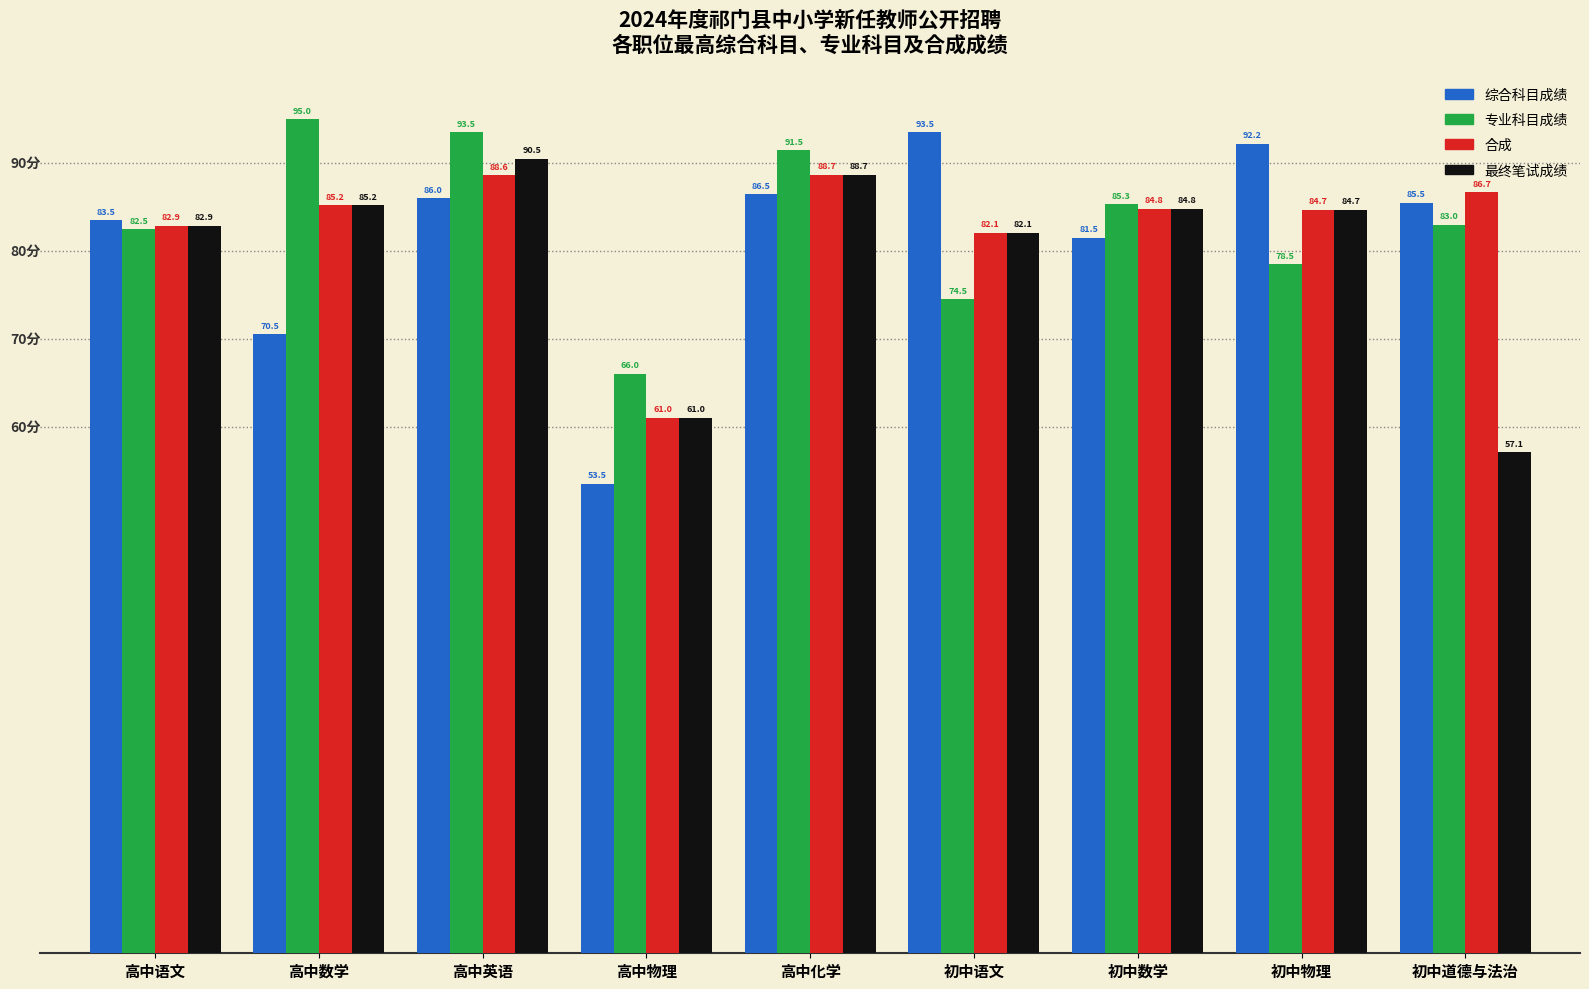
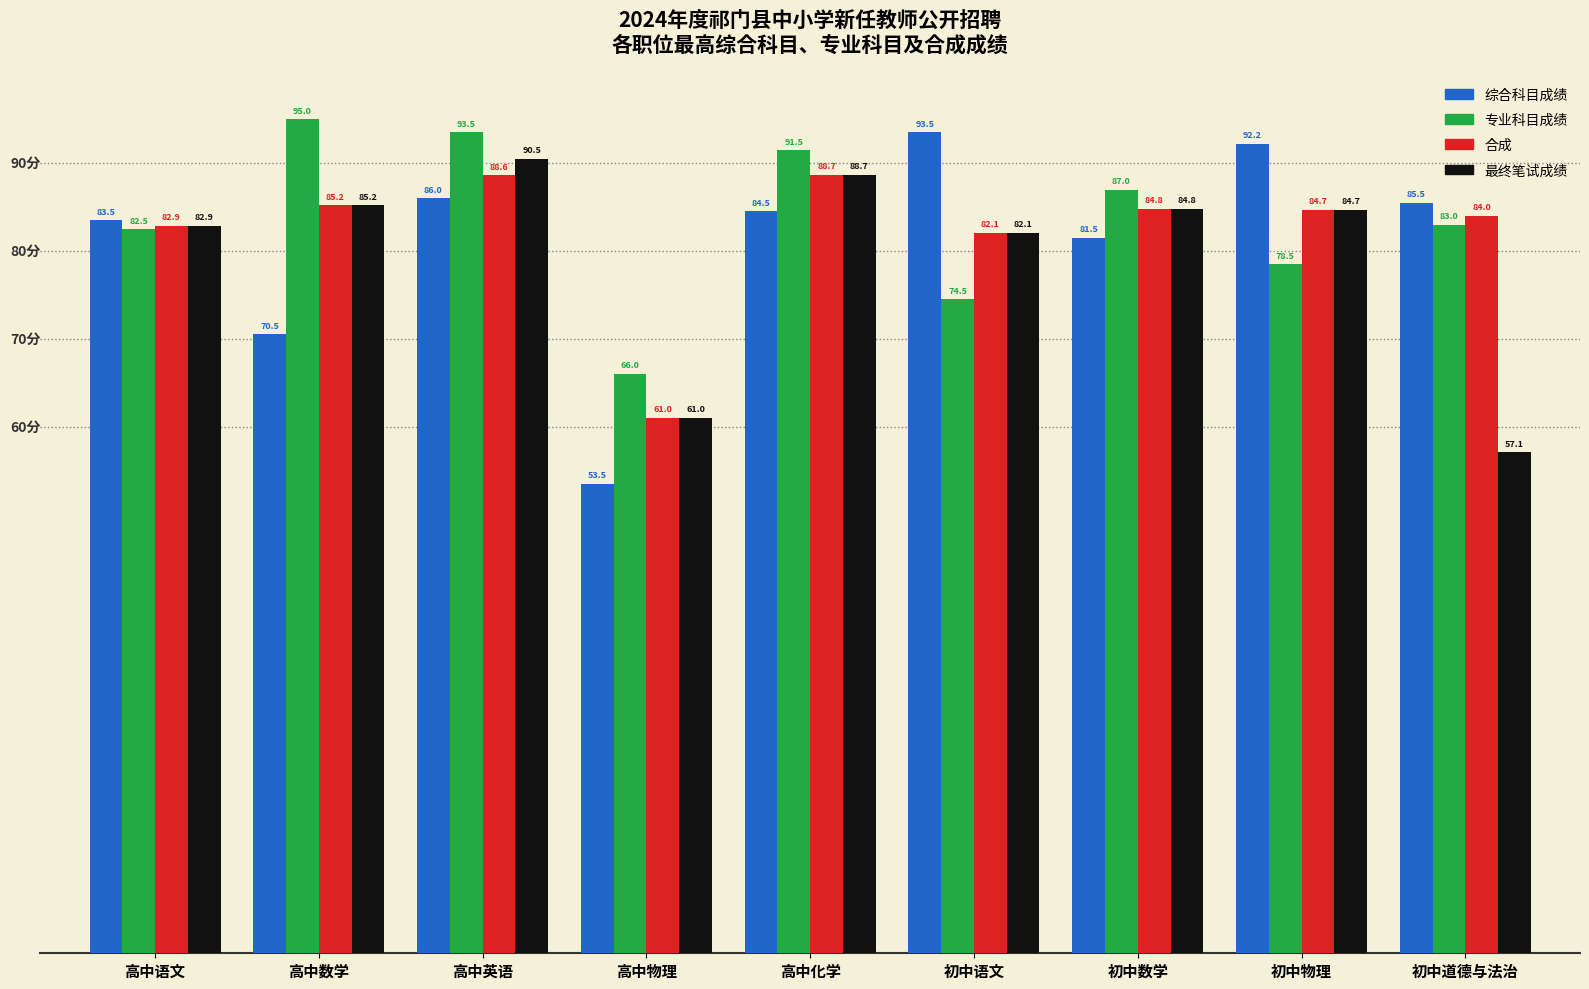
综合科目成绩, 高中化学: 86.5 -> 84.5
专业科目成绩, 初中数学: 85.3 -> 87.0
合成, 初中道德与法治: 86.7 -> 84.0
